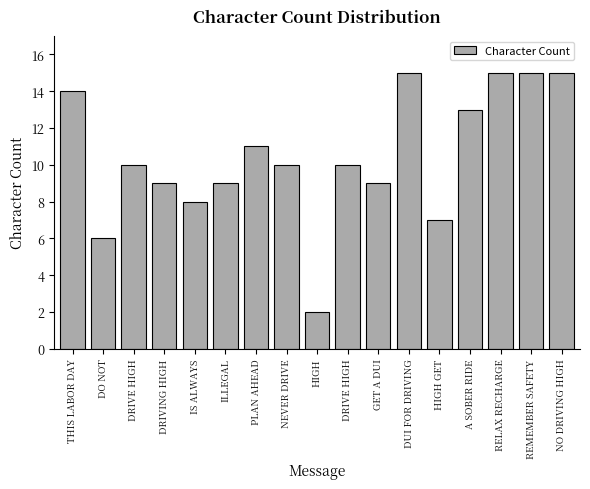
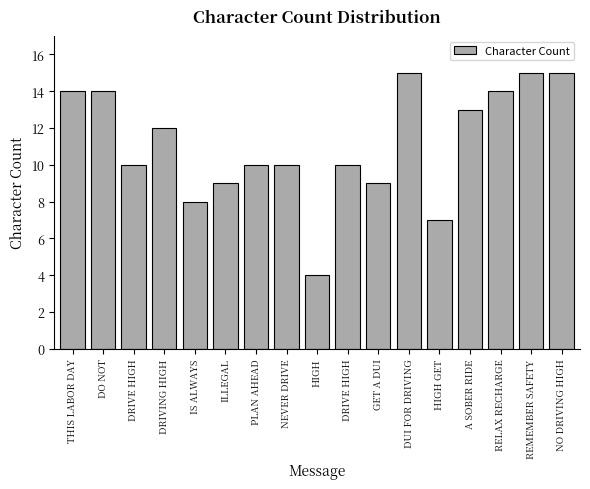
DO NOT: 6 -> 14
DRIVING HIGH: 9 -> 12
PLAN AHEAD: 11 -> 10
HIGH: 2 -> 4
RELAX RECHARGE: 15 -> 14
